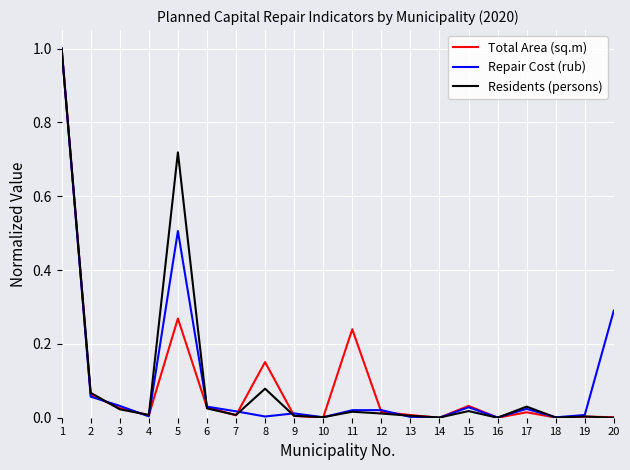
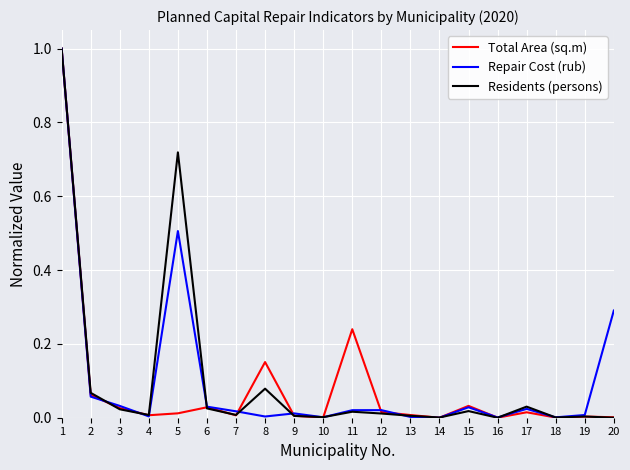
Total Area (sq.m), 5: 0.27 -> 0.01
